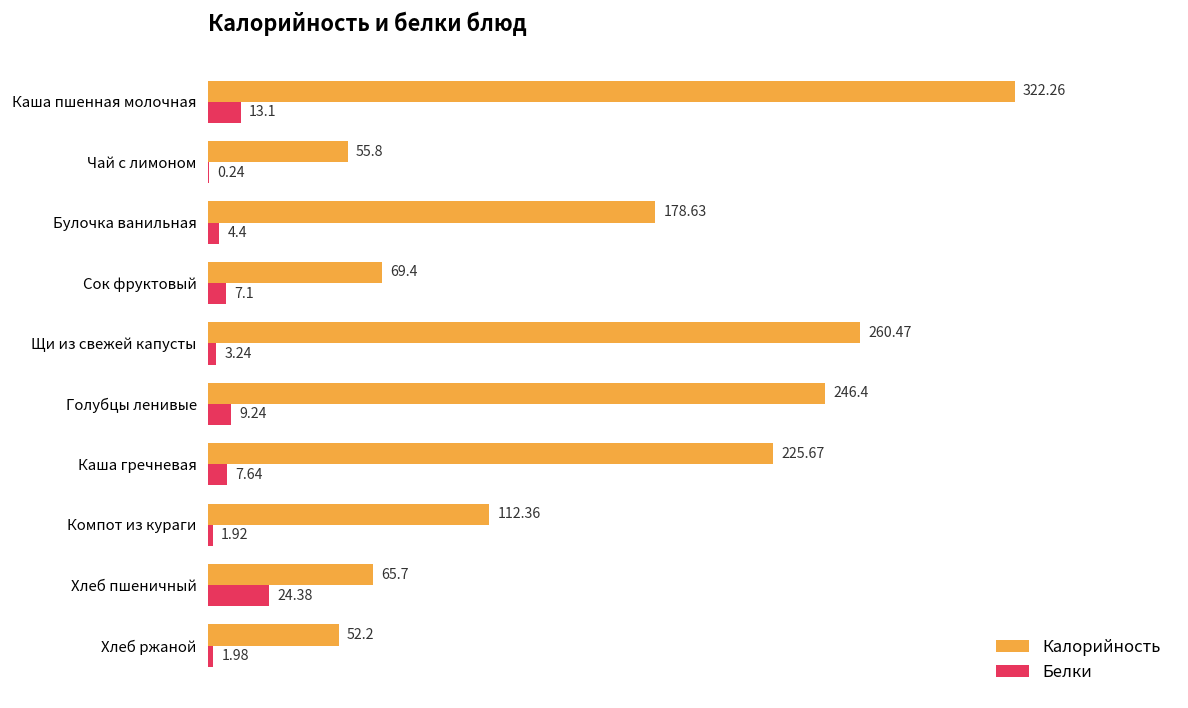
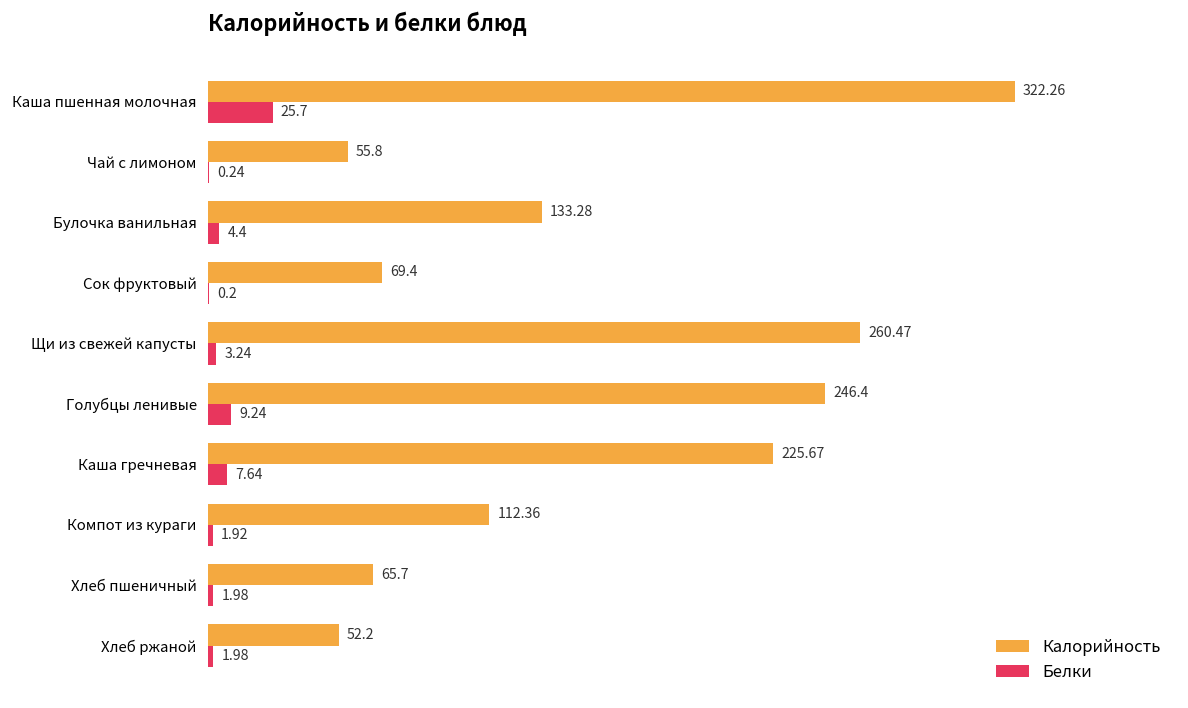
Белки, Каша пшенная молочная: 13.1 -> 25.7
Калорийность, Булочка ванильная: 178.63 -> 133.28
Белки, Сок фруктовый: 7.1 -> 0.2
Белки, Хлеб пшеничный: 24.38 -> 1.98
